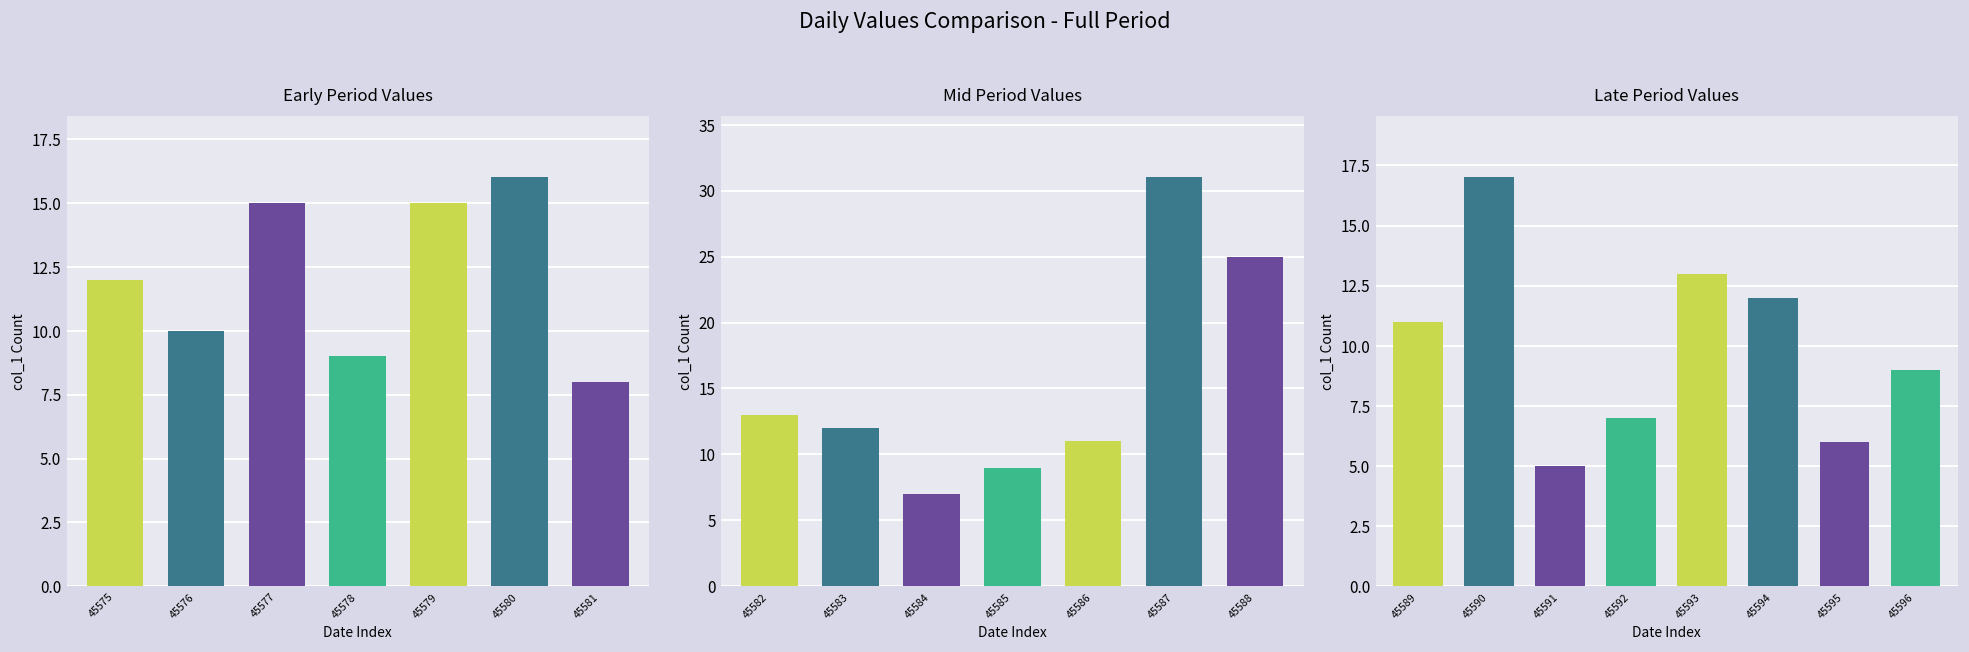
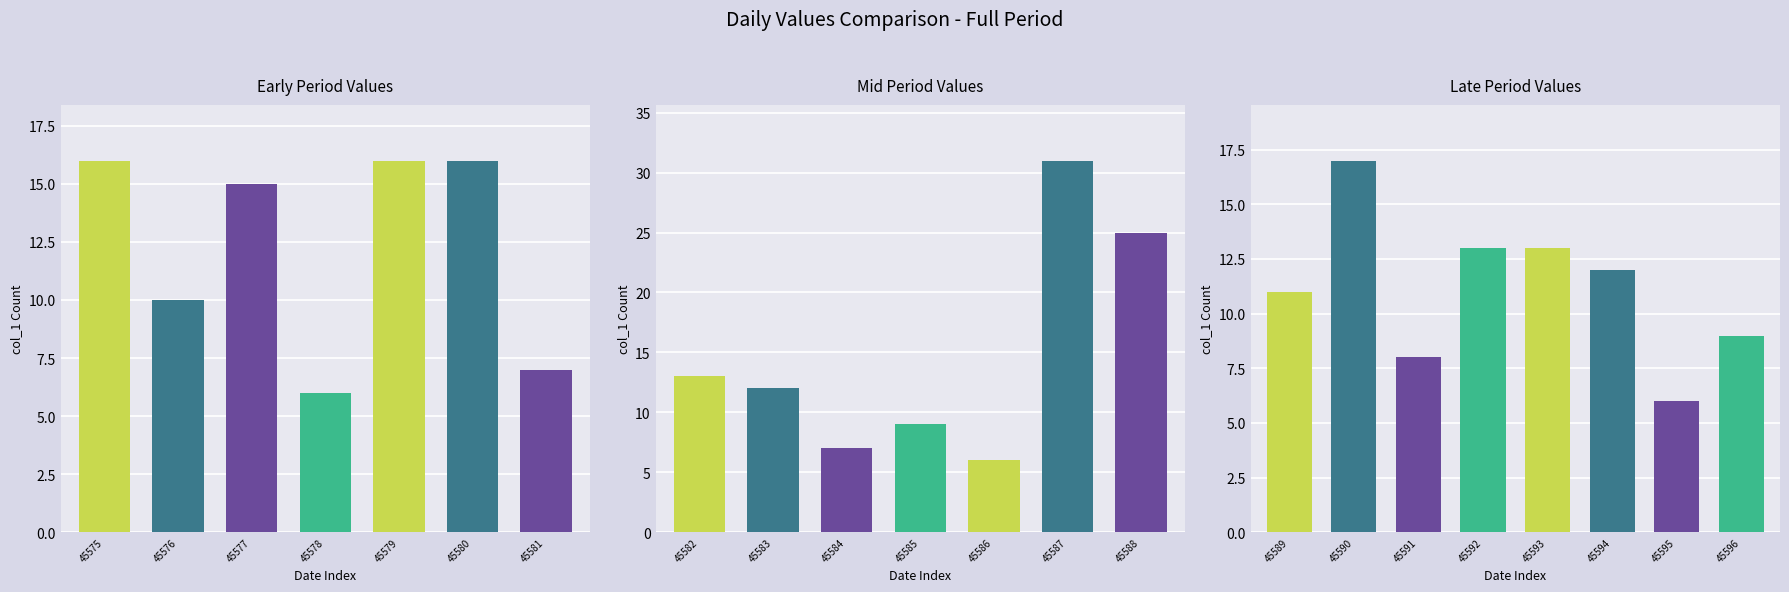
Early Period Values, 45575: 12 -> 16
Early Period Values, 45578: 9 -> 6
Early Period Values, 45579: 15 -> 16
Early Period Values, 45581: 8 -> 7
Mid Period Values, 45586: 11 -> 6
Late Period Values, 45591: 5 -> 8
Late Period Values, 45592: 7 -> 13
